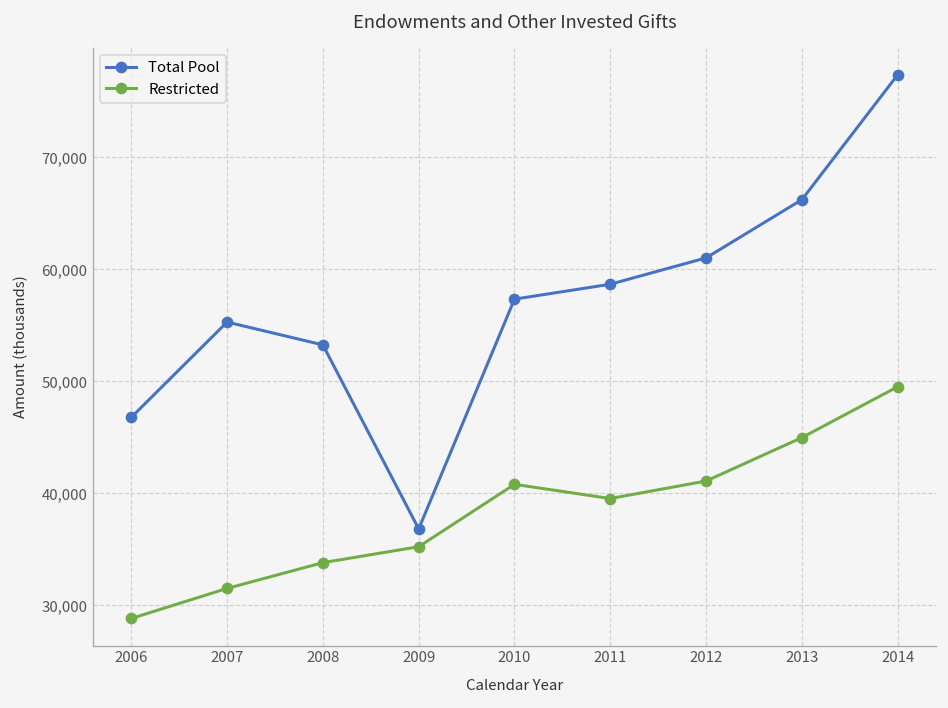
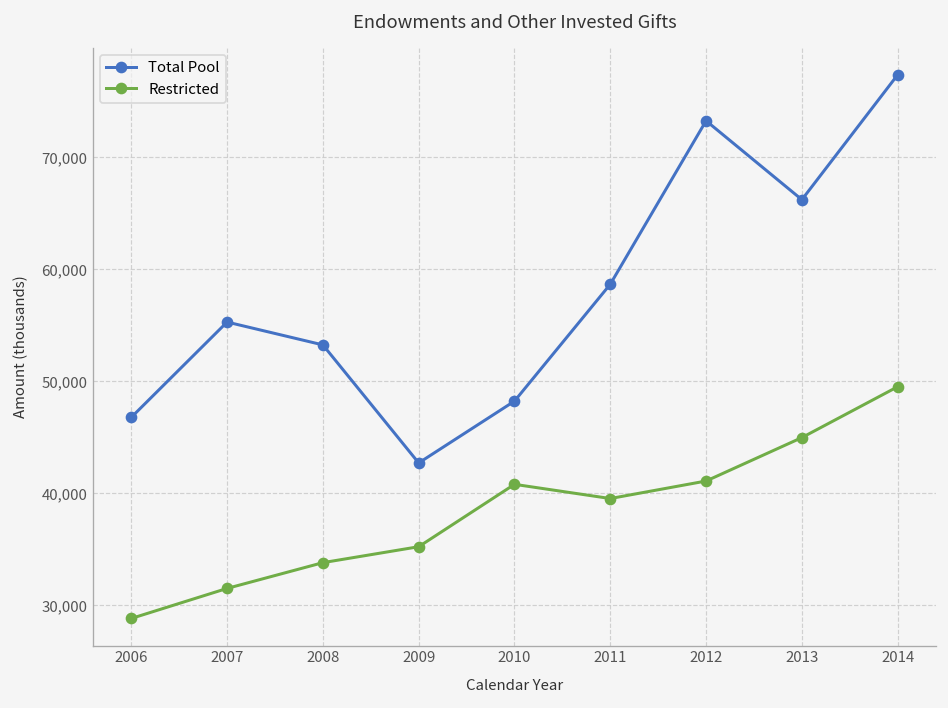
Total Pool, 2009: 37,000 -> 43,000
Total Pool, 2010: 57,000 -> 48,000
Total Pool, 2012: 61,000 -> 73,000
